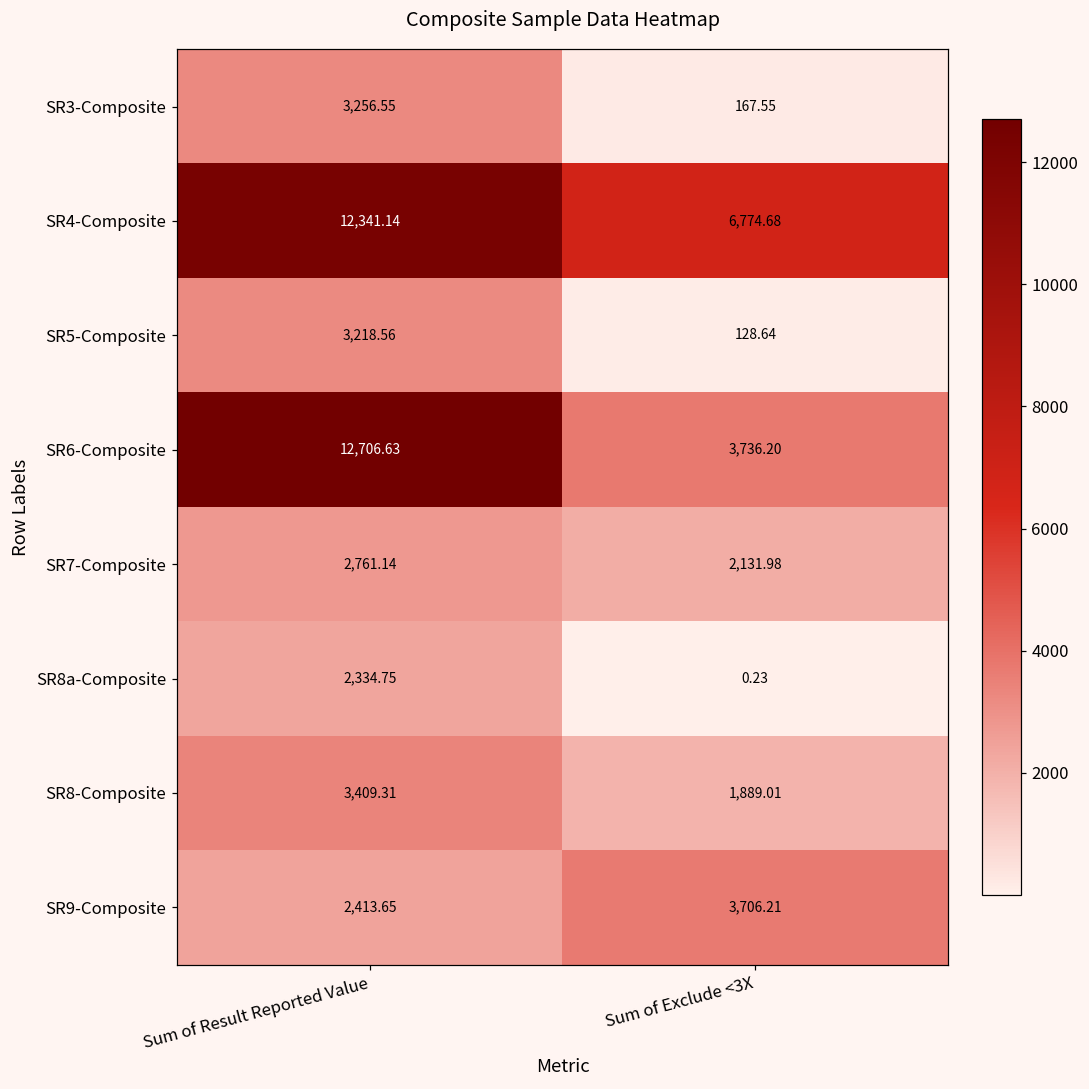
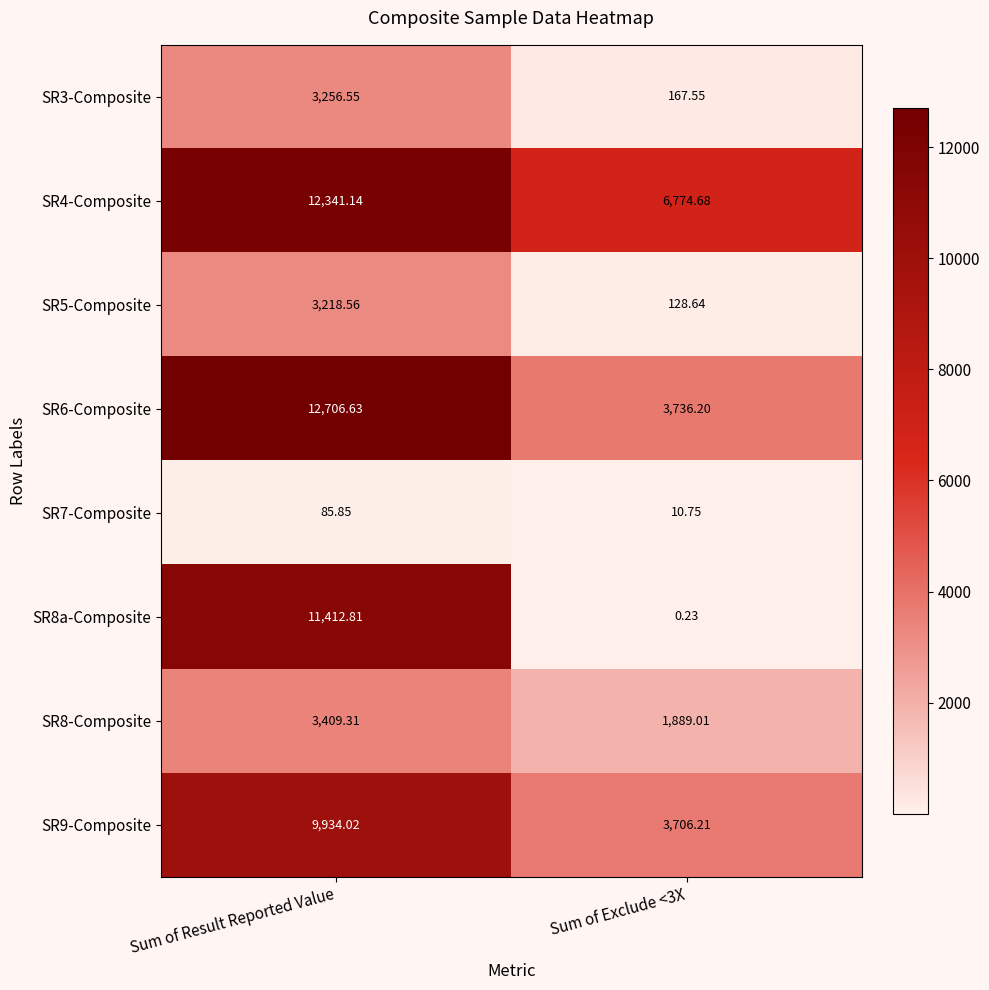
SR7-Composite, Sum of Result Reported Value: 2,761.14 -> 85.85
SR7-Composite, Sum of Exclude <3X: 2,131.98 -> 10.75
SR8a-Composite, Sum of Result Reported Value: 2,334.75 -> 11,412.81
SR9-Composite, Sum of Result Reported Value: 2,413.65 -> 9,934.02
